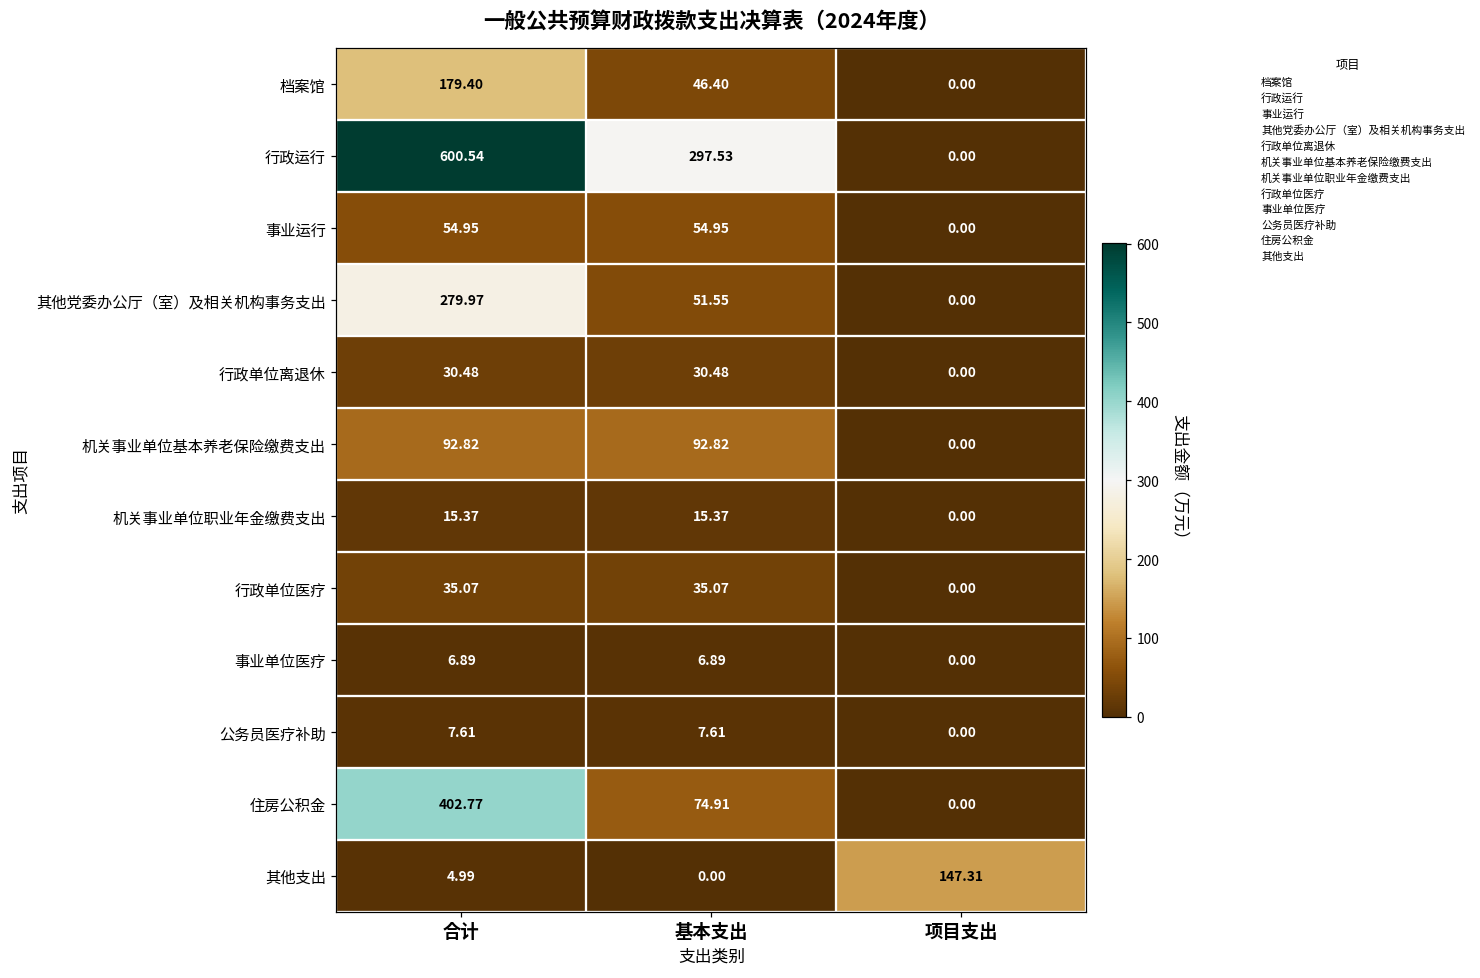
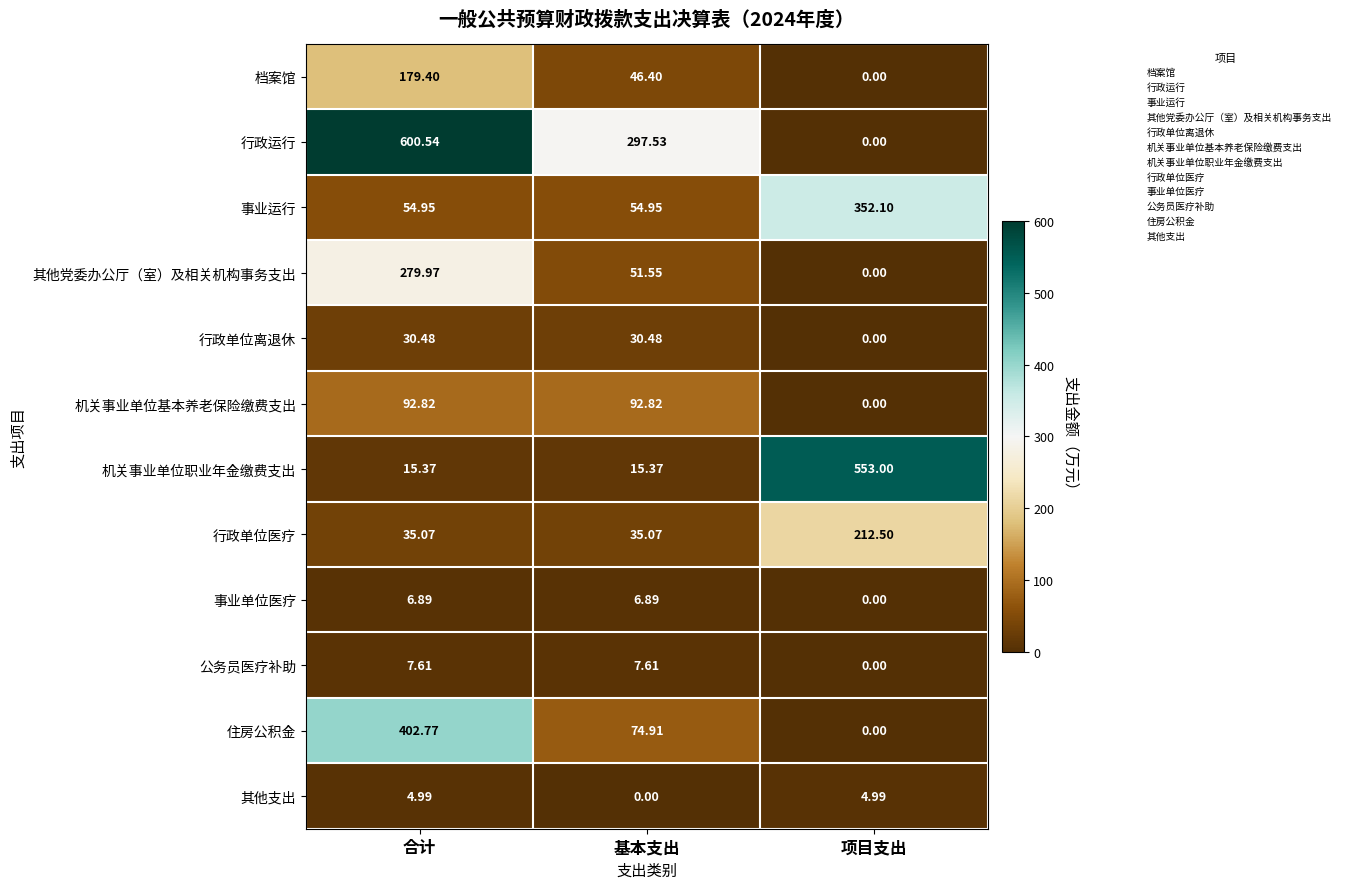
事业运行, 项目支出: 0.00 -> 352.10
机关事业单位职业年金缴费支出, 项目支出: 0.00 -> 553.00
行政单位医疗, 项目支出: 0.00 -> 212.50
其他支出, 项目支出: 147.31 -> 4.99
